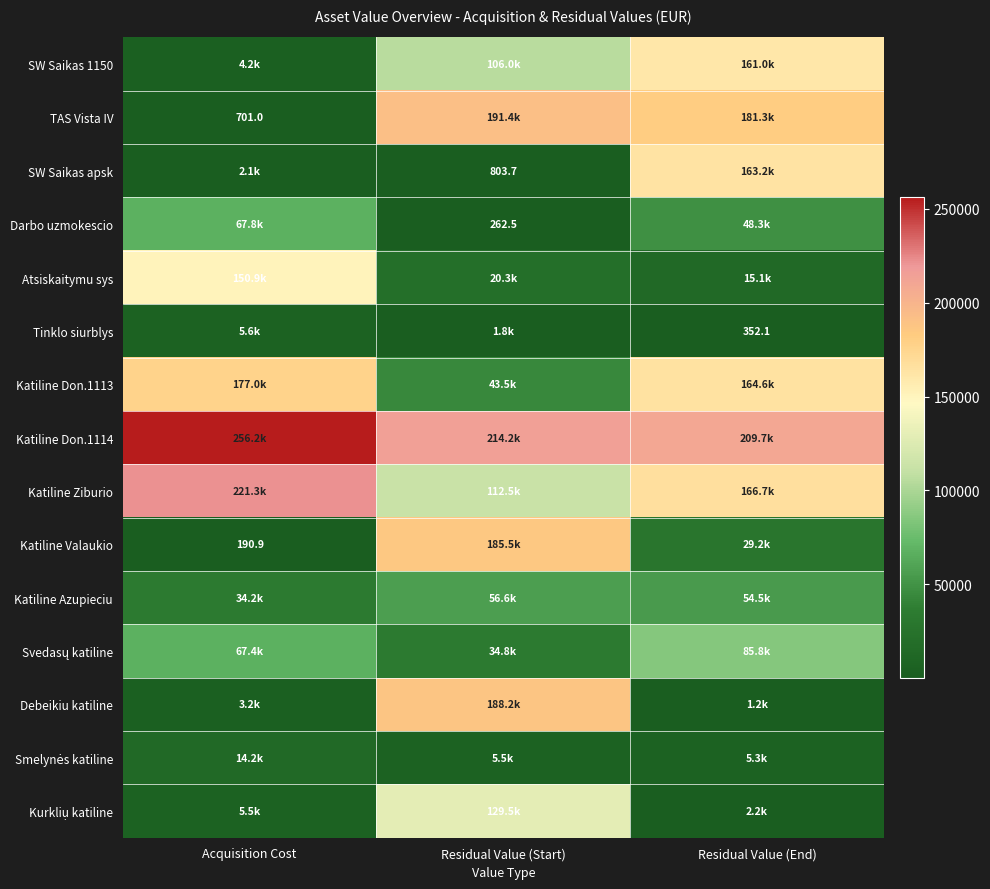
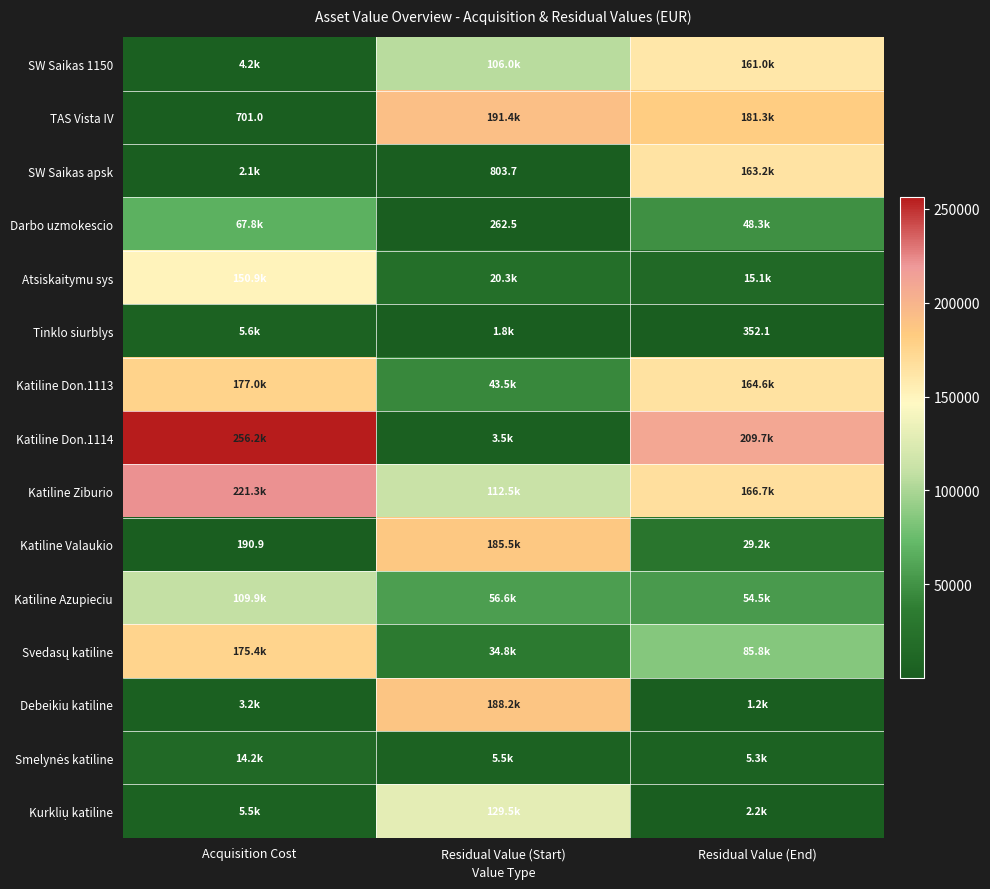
Katiline Don.1114, Residual Value (Start): 214.2k -> 3.5k
Katiline Azupieciu, Acquisition Cost: 34.2k -> 109.9k
Svedasų katiline, Acquisition Cost: 67.4k -> 175.4k
